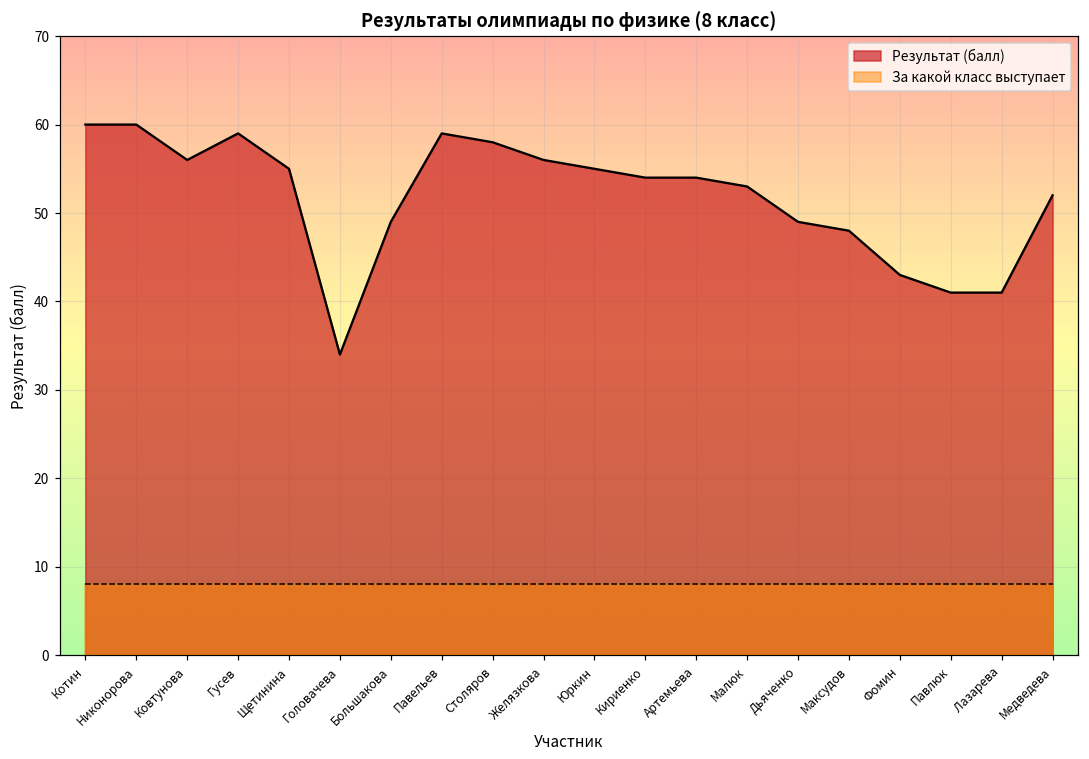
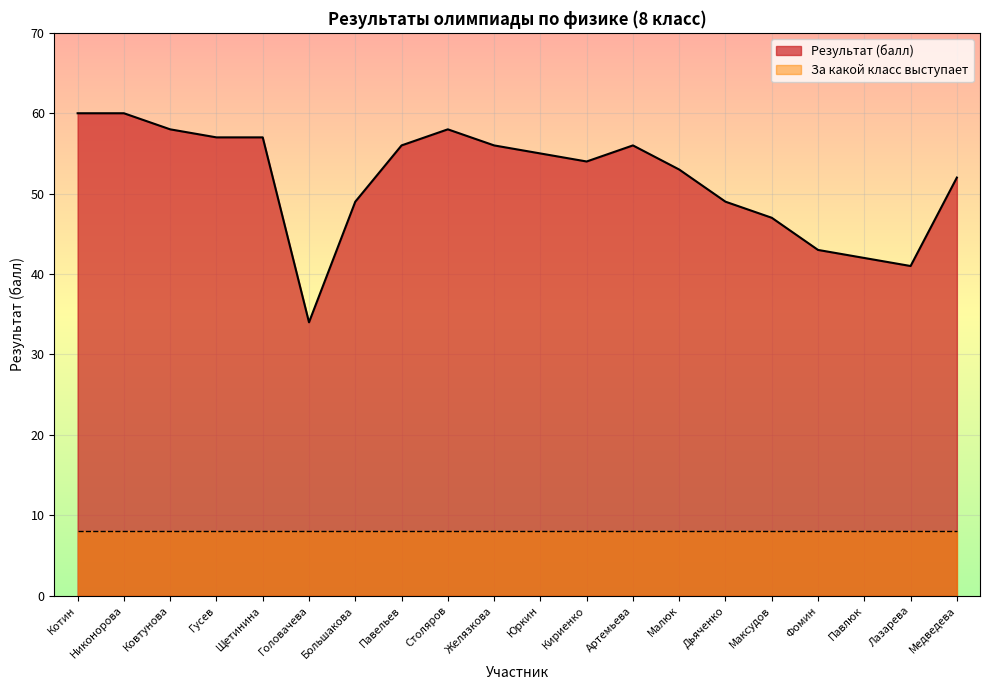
Результат (балл), Ковтунова: 56 -> 58
Результат (балл), Гусев: 59 -> 57
Результат (балл), Щетинина: 55 -> 57
Результат (балл), Павельев: 59 -> 56
Результат (балл), Артемьева: 54 -> 56
Результат (балл), Максудов: 48 -> 47
Результат (балл), Павлюк: 41 -> 42
